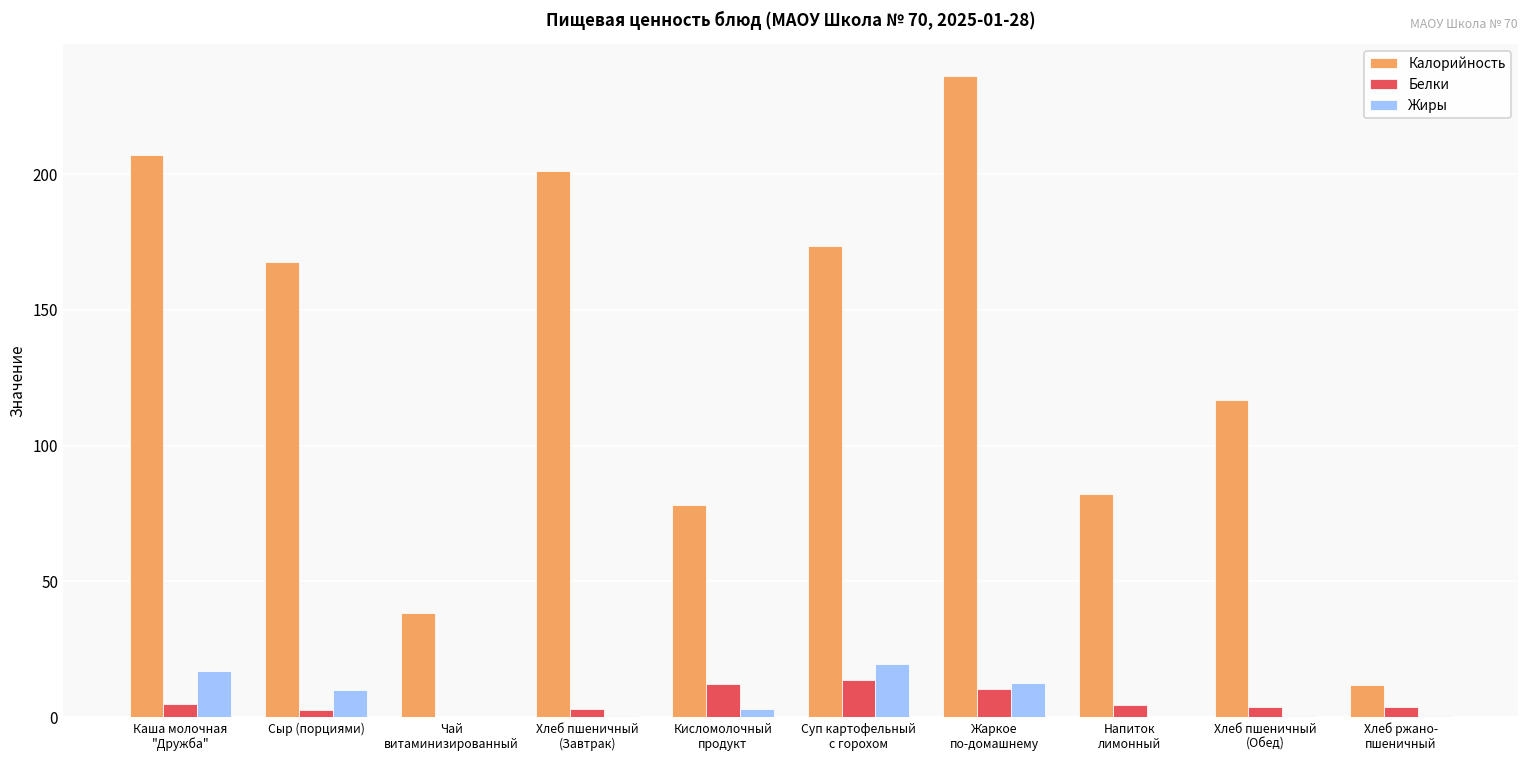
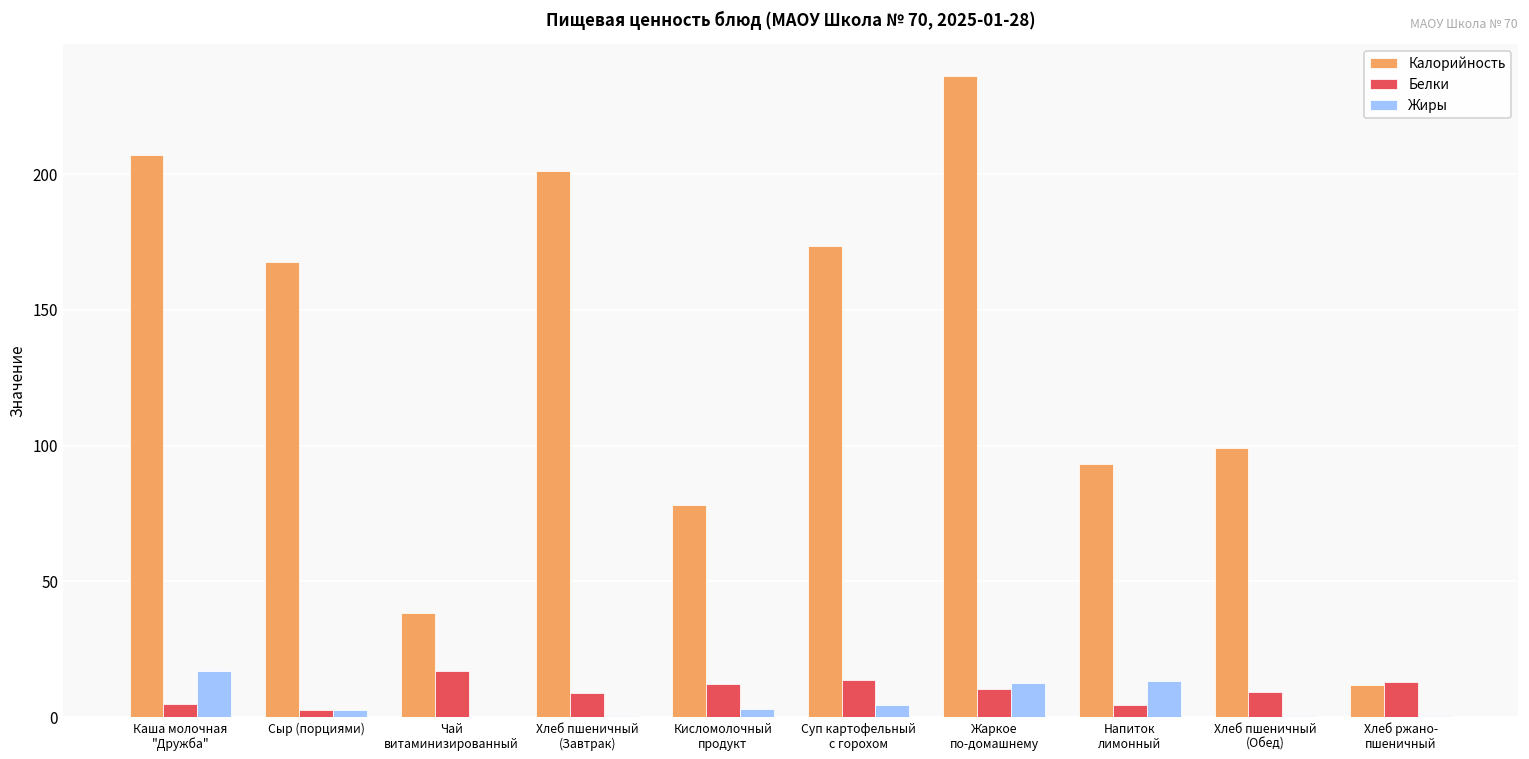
Жиры, Сыр (порциями): 10 -> 3
Белки, Чай витаминизированный: 0 -> 17
Белки, Хлеб пшеничный (Завтрак): 3 -> 9
Жиры, Суп картофельный с горохом: 19 -> 5
Калорийность, Напиток лимонный: 82 -> 93
Жиры, Напиток лимонный: 0 -> 13
Калорийность, Хлеб пшеничный (Обед): 117 -> 99
Белки, Хлеб пшеничный (Обед): 4 -> 9
Белки, Хлеб ржано- пшеничный: 4 -> 13
